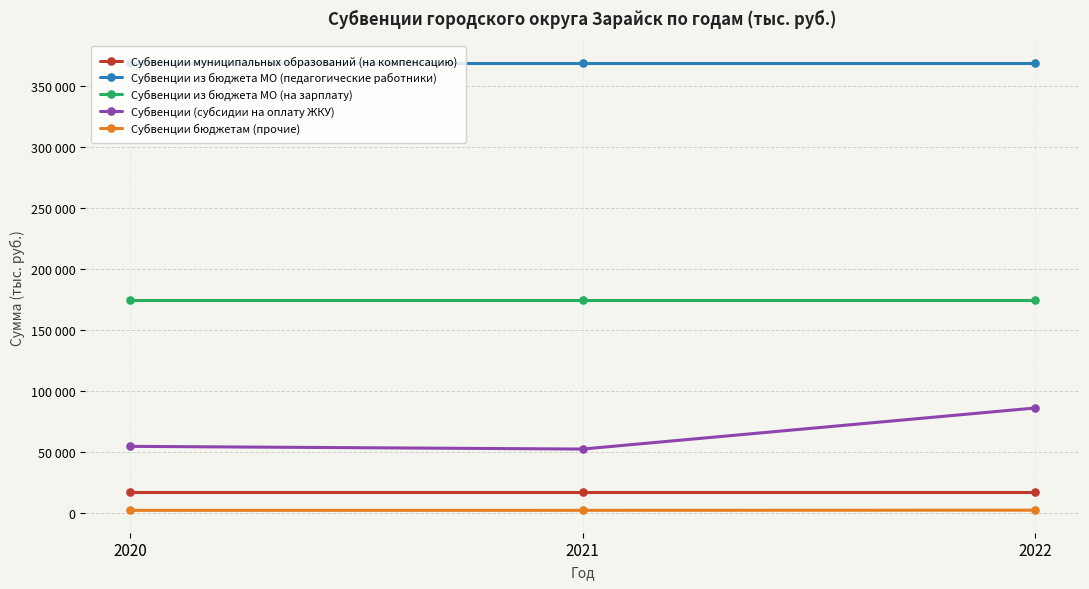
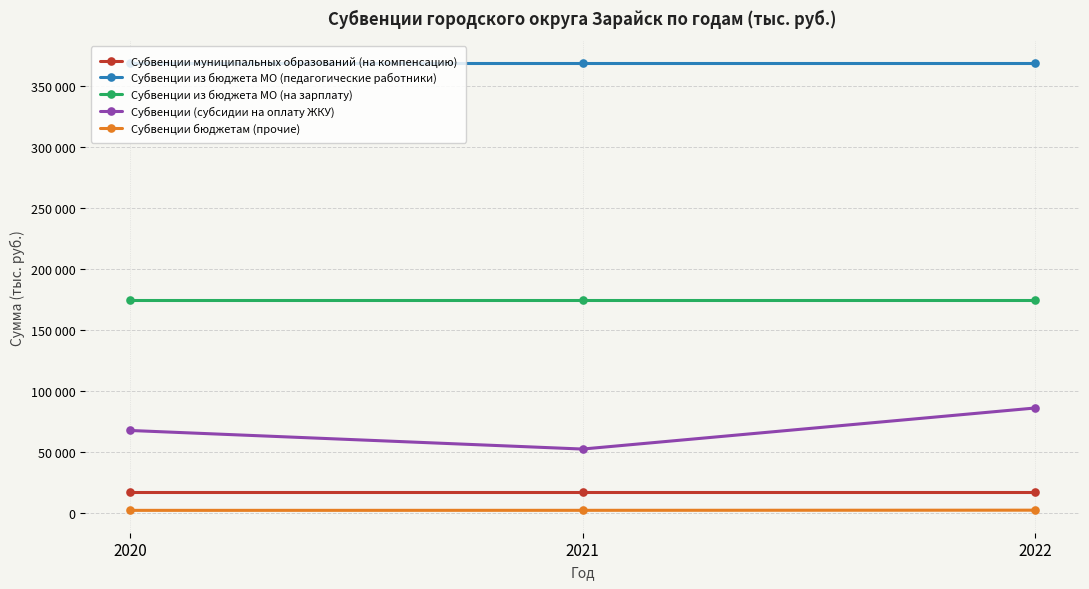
Субвенции (субсидии на оплату ЖКУ), 2020: 55000 -> 68000
